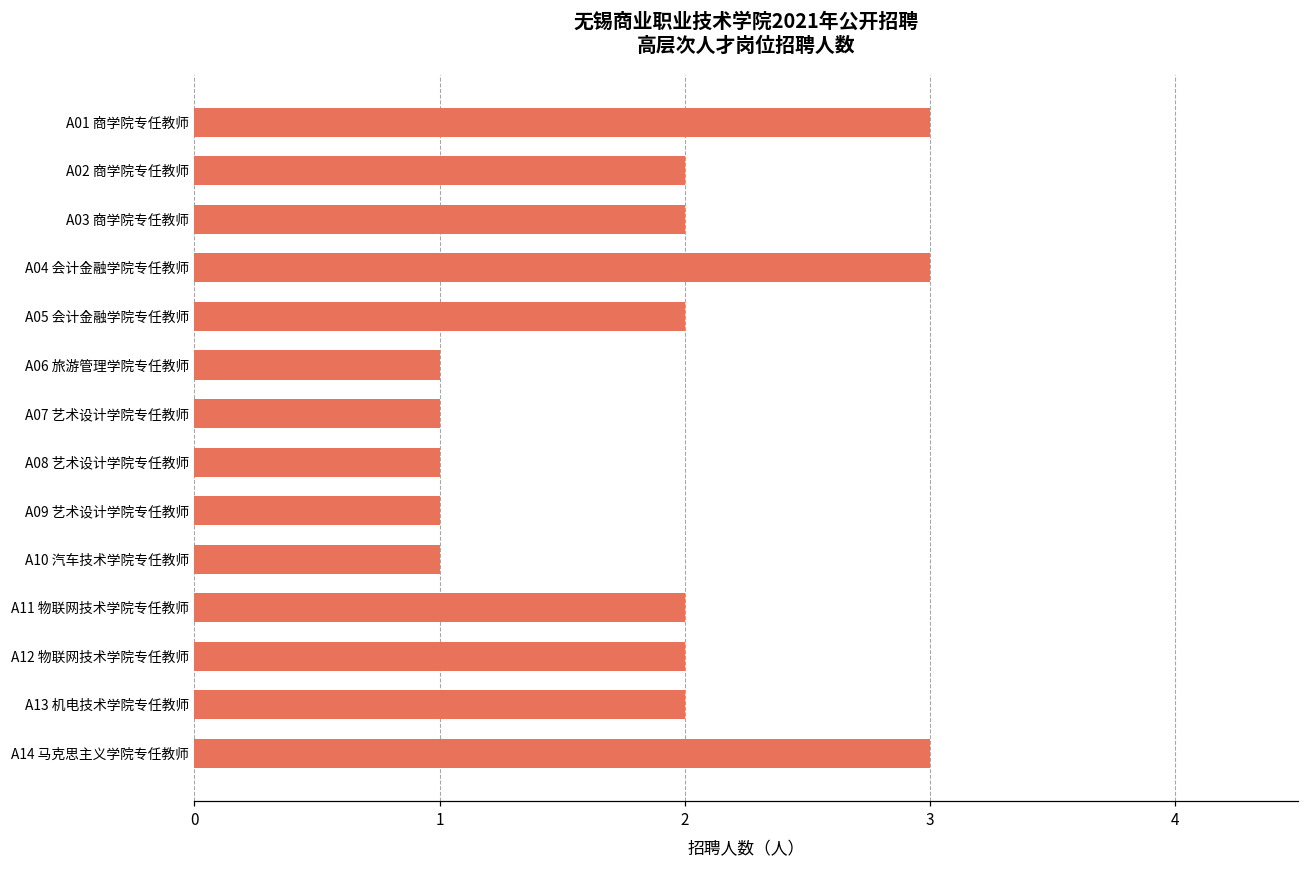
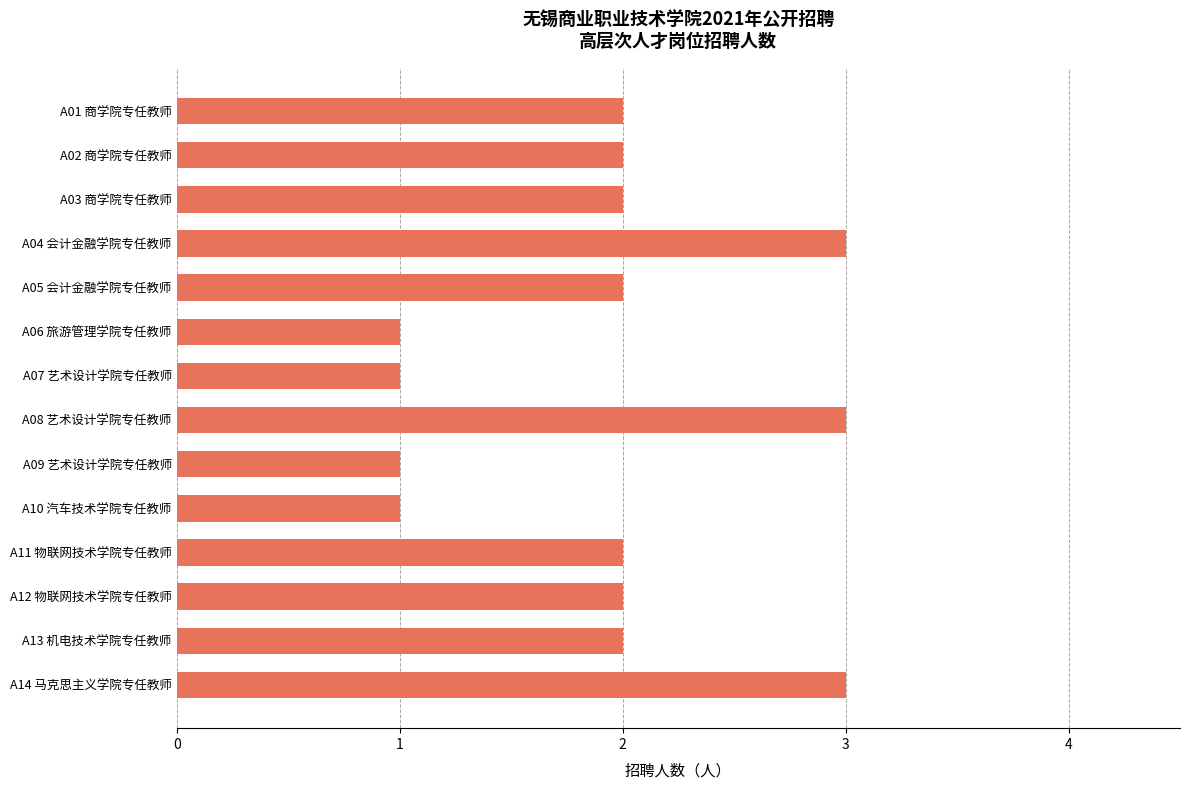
A01 商学院专任教师: 3 -> 2
A08 艺术设计学院专任教师: 1 -> 3
